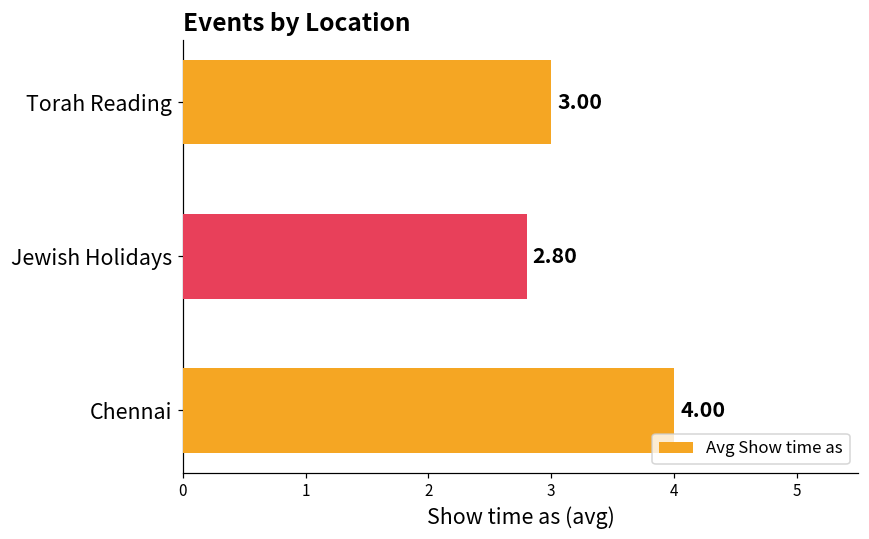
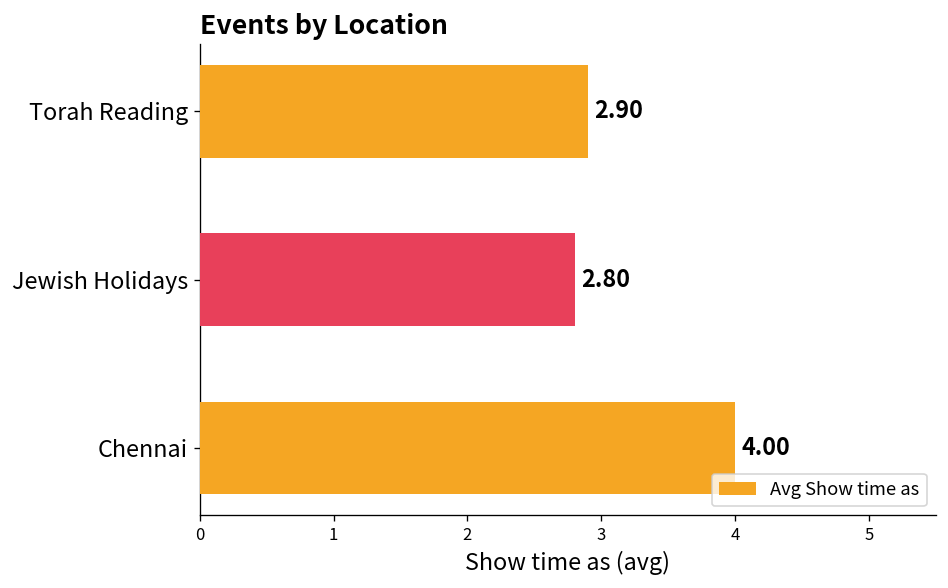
Avg Show time as, Torah Reading: 3.00 -> 2.90
